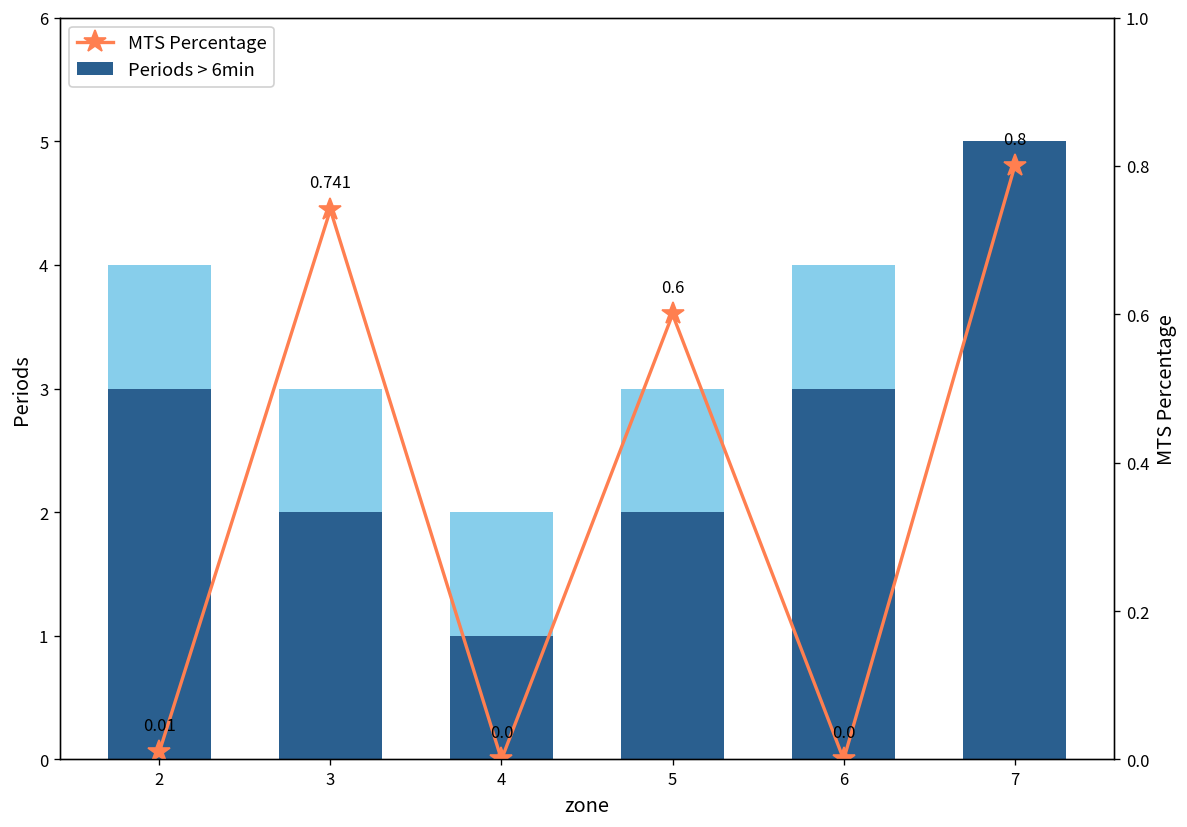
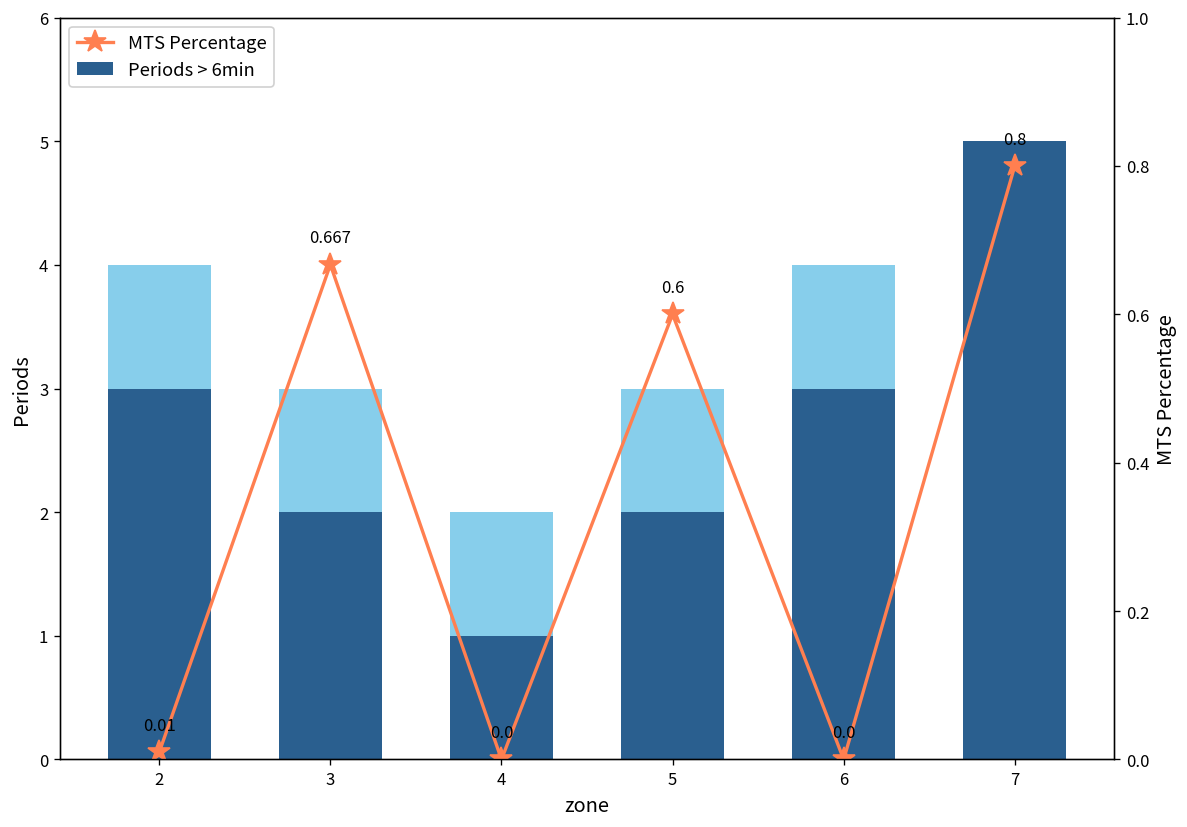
MTS Percentage, 3: 0.741 -> 0.667
